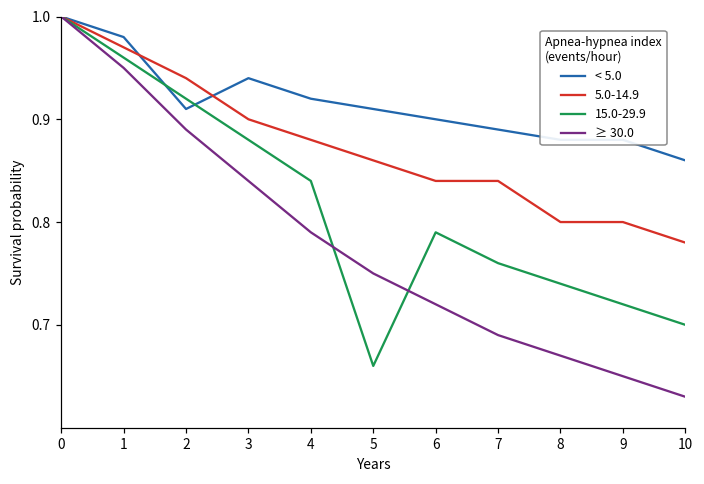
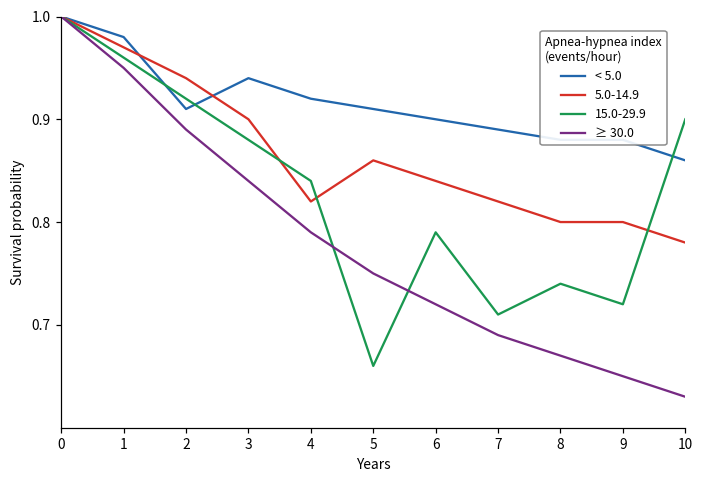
5.0-14.9, 4: 0.88 -> 0.82
5.0-14.9, 7: 0.84 -> 0.82
15.0-29.9, 7: 0.76 -> 0.71
15.0-29.9, 10: 0.7 -> 0.9
